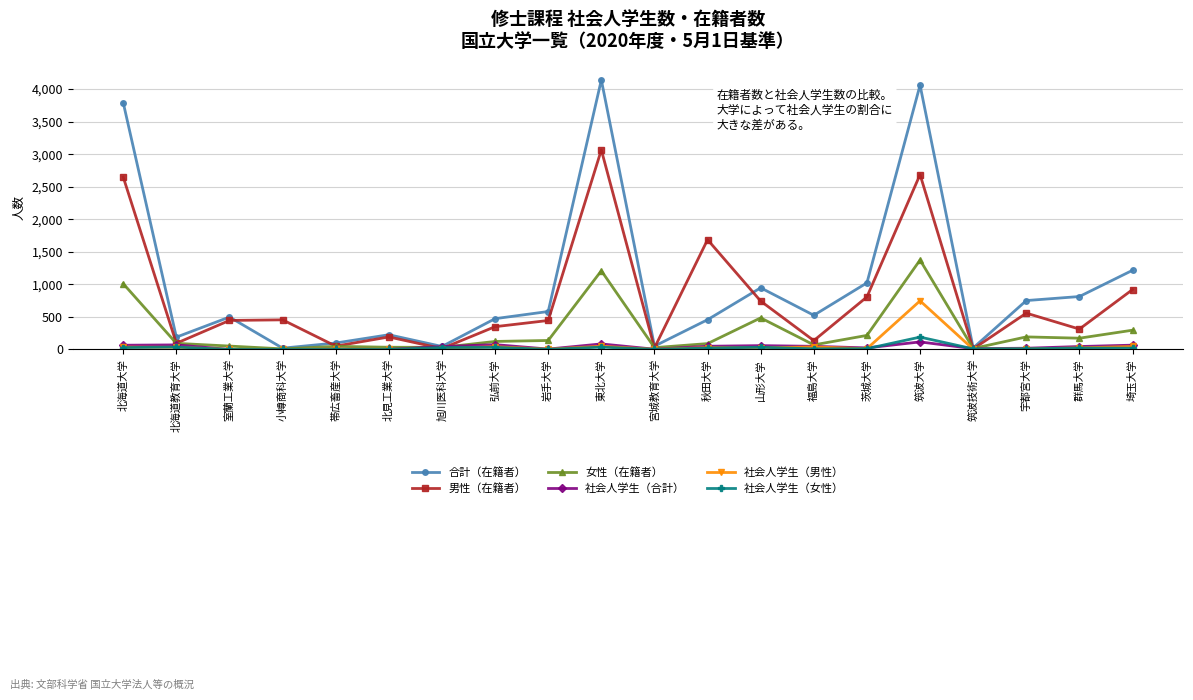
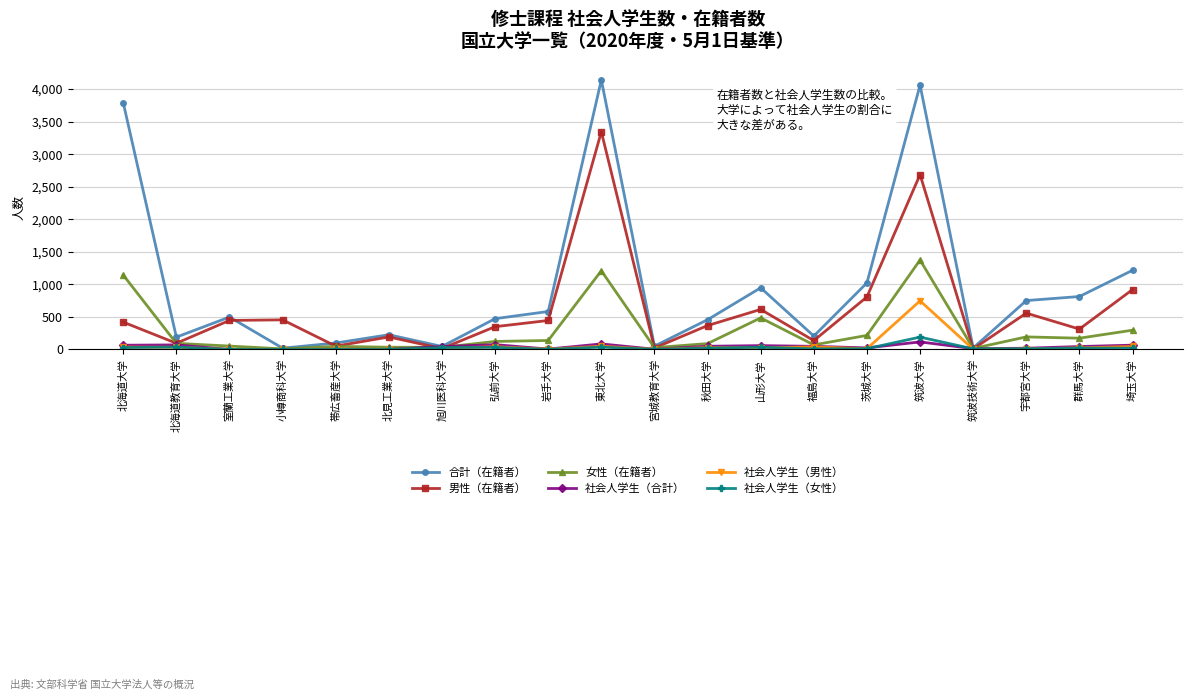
男性（在籍者）, 北海道大学: 2,600 -> 400
女性（在籍者）, 北海道大学: 1,000 -> 1,100
男性（在籍者）, 東北大学: 3,100 -> 3,300
男性（在籍者）, 秋田大学: 1,700 -> 400
男性（在籍者）, 山形大学: 700 -> 600
合計（在籍者）, 福島大学: 500 -> 200
